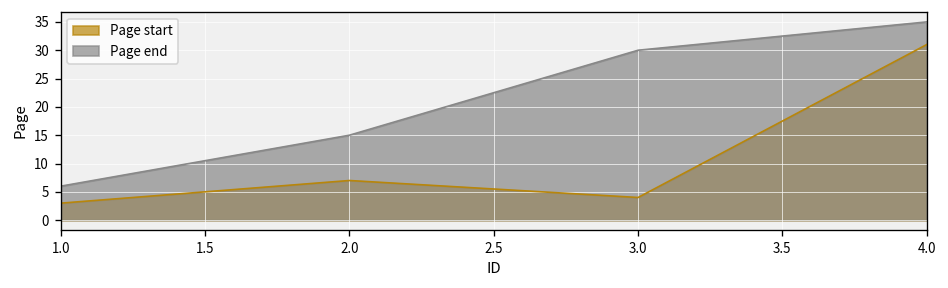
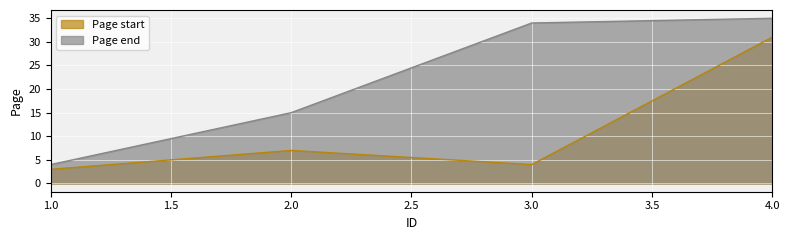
Page end, 1.0: 6 -> 4
Page end, 3.0: 30 -> 34
